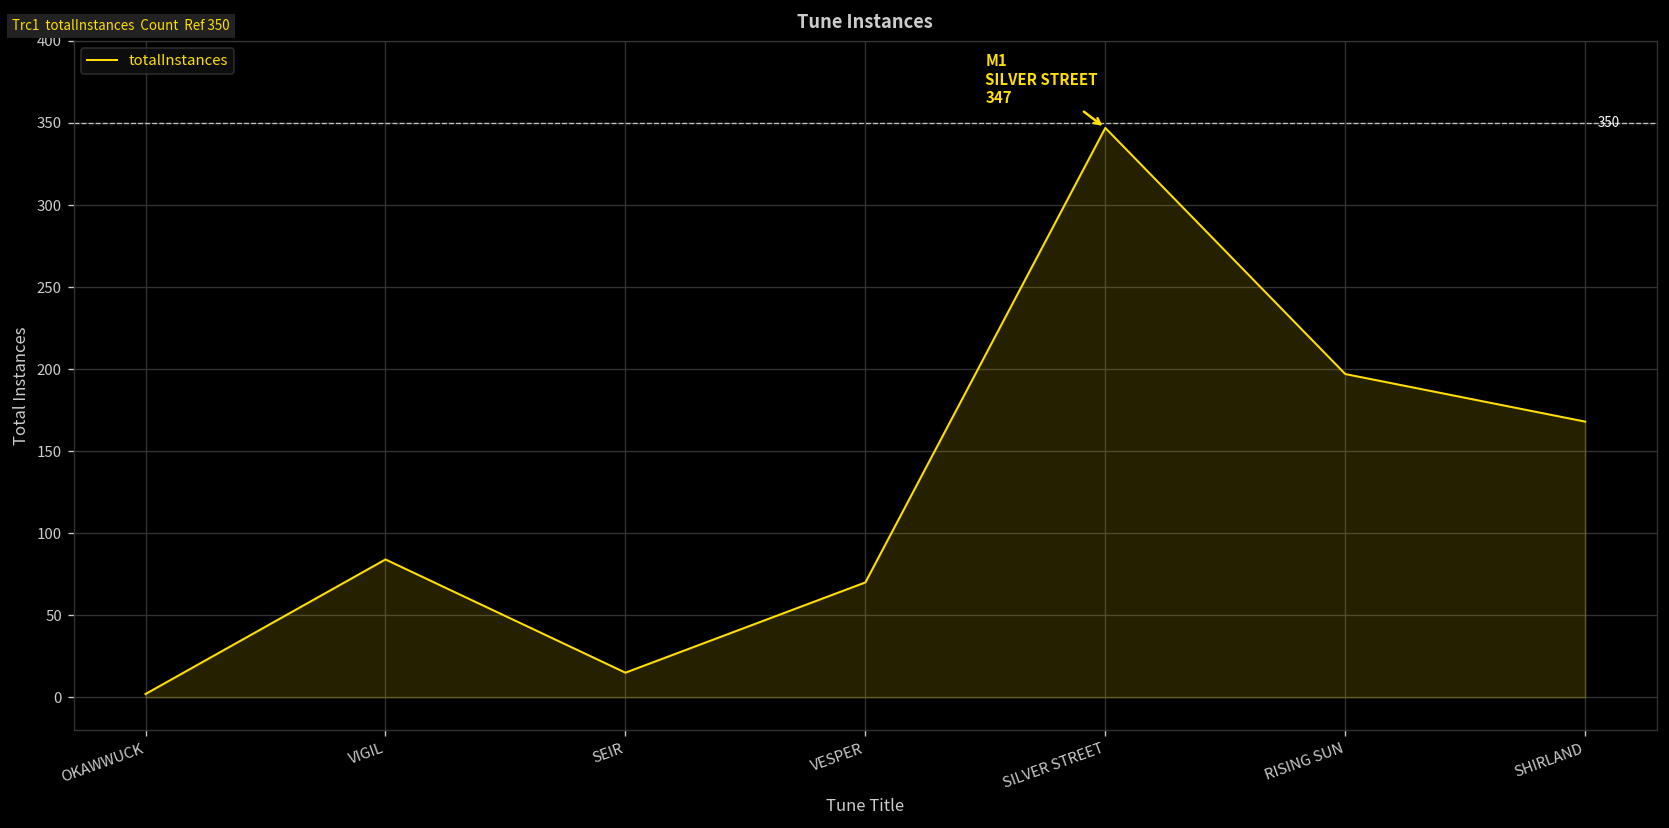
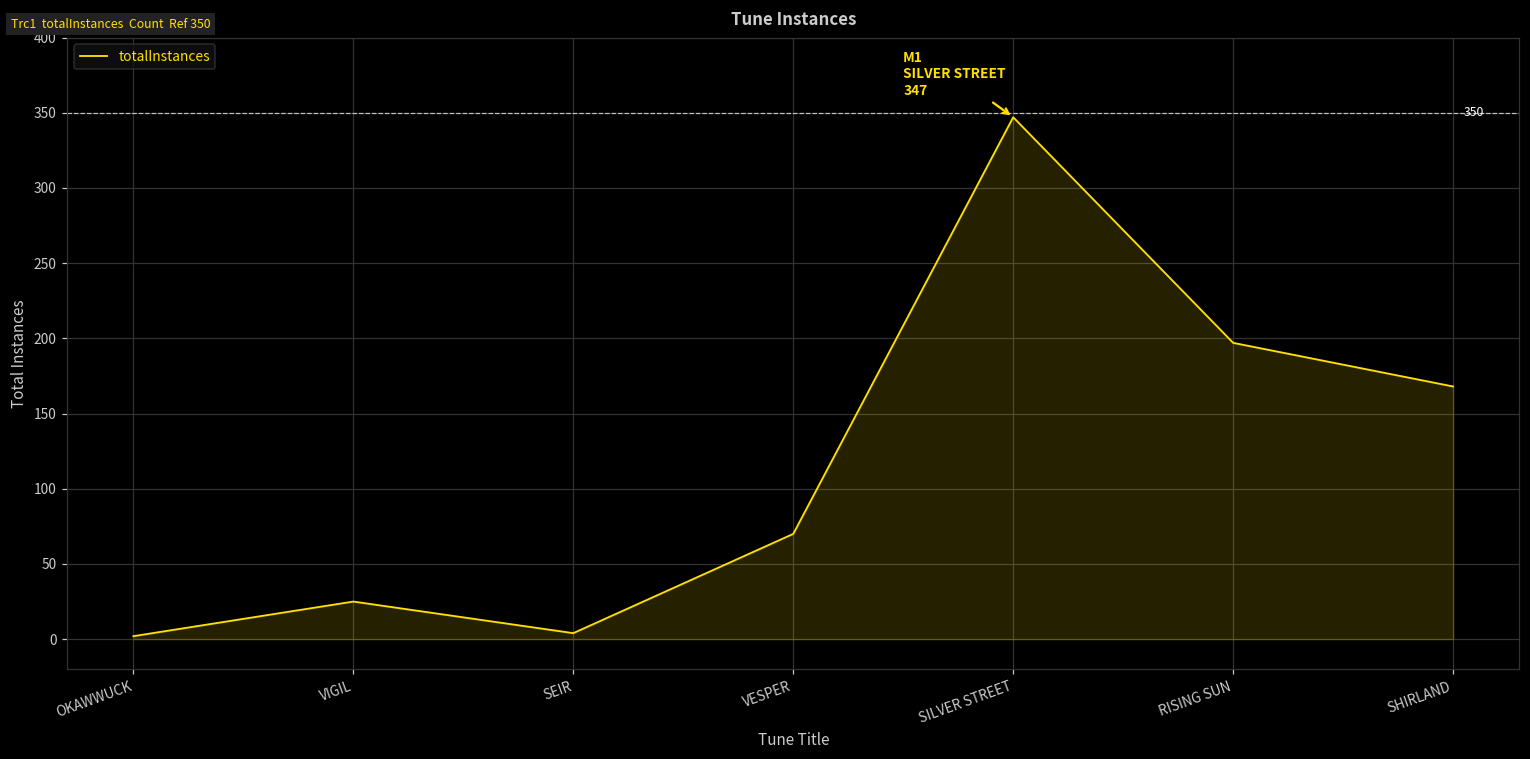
VIGIL: 84 -> 25
SEIR: 15 -> 4
